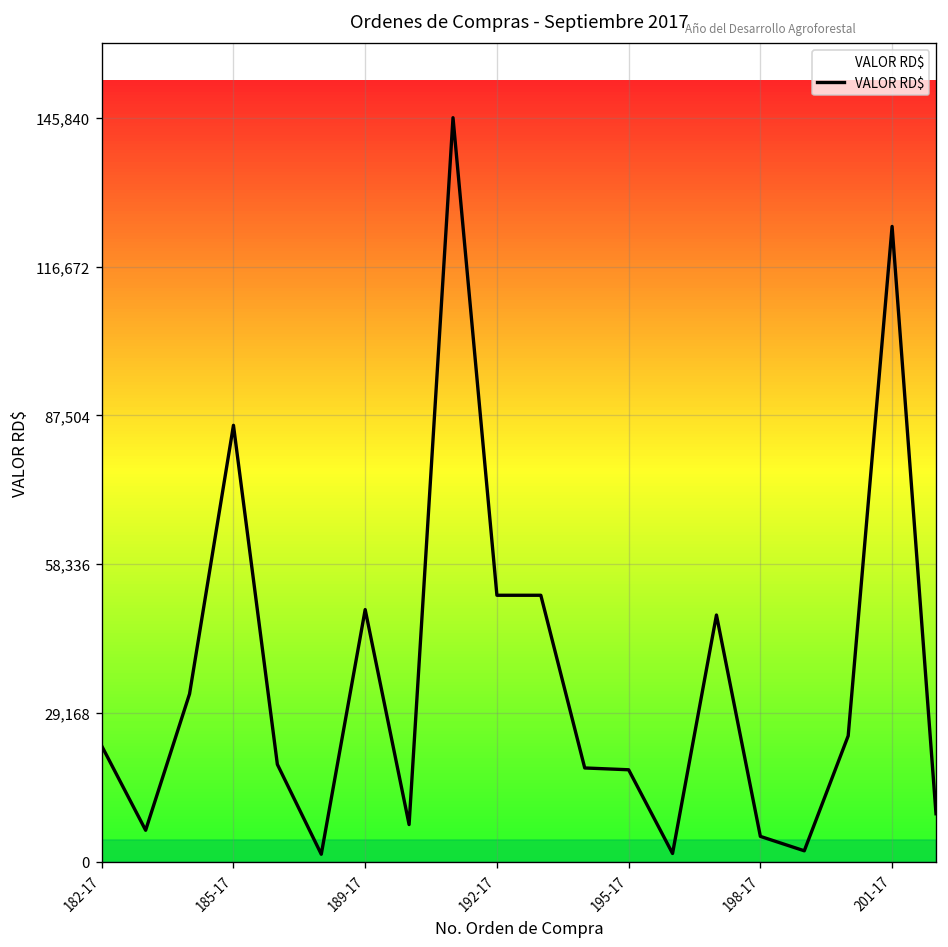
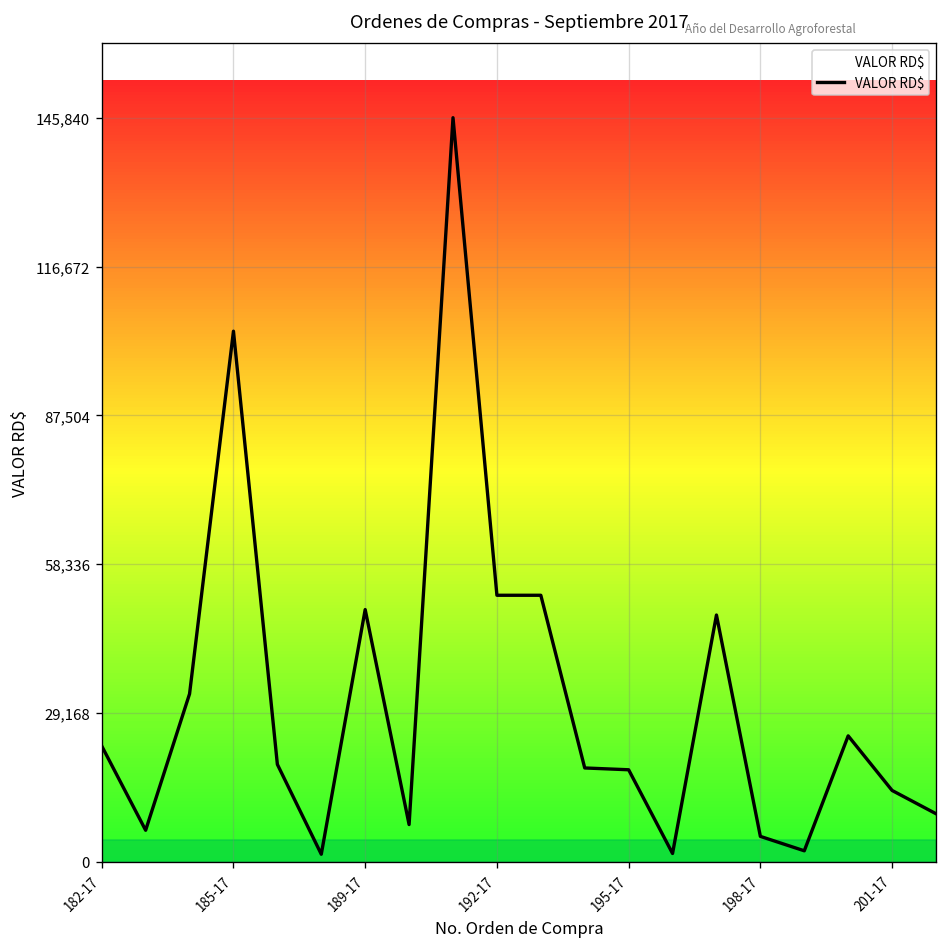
185-17: 86,000 -> 104,000
201-17: 125,000 -> 14,000
